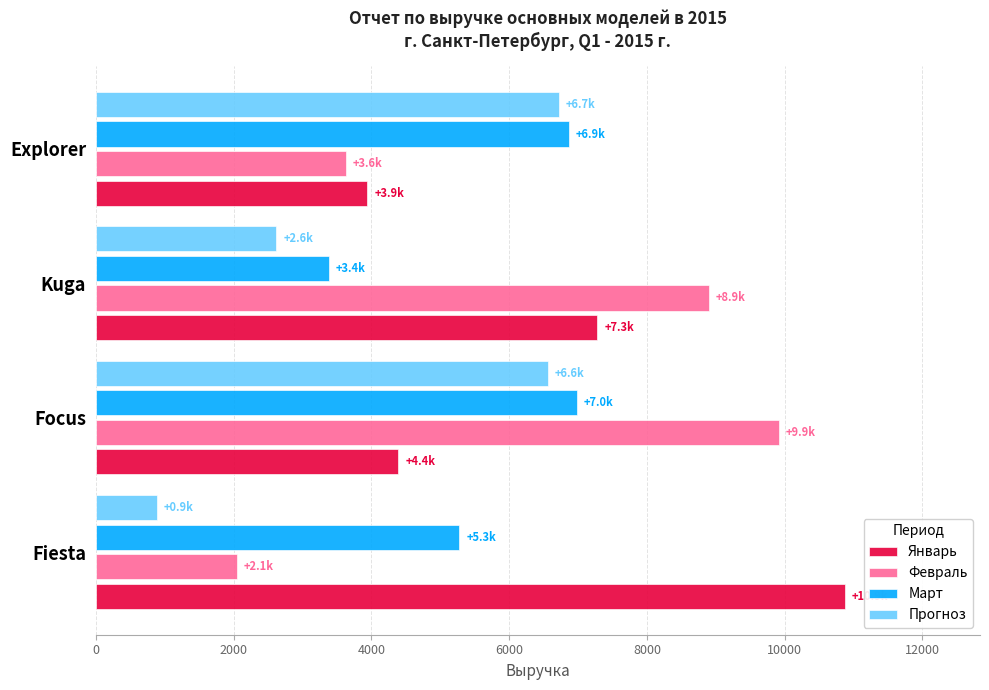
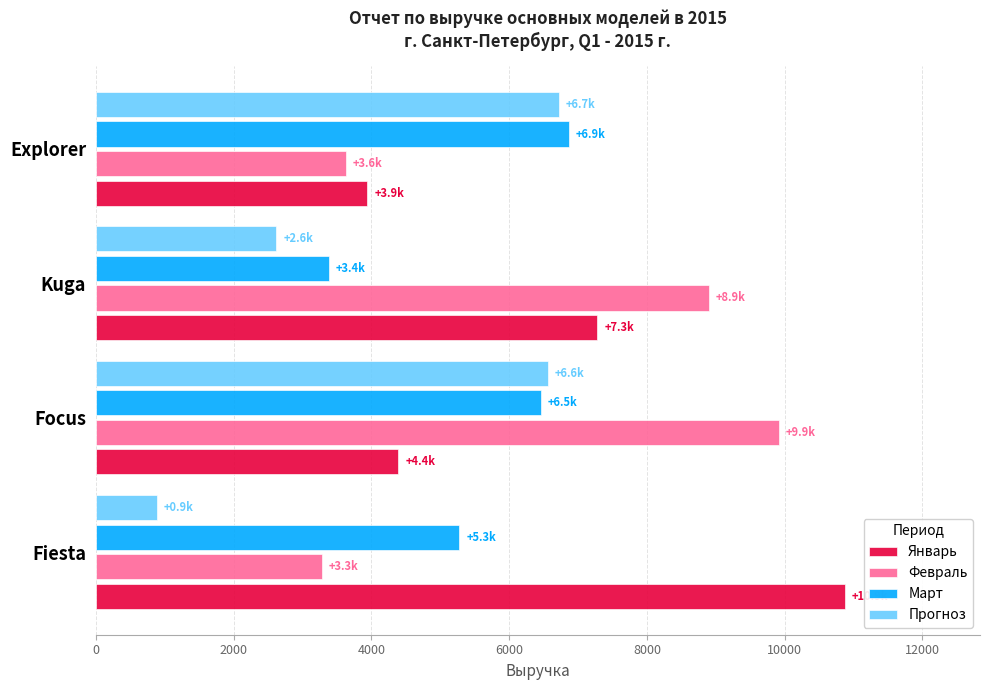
Март, Focus: +7.0k -> +6.5k
Февраль, Fiesta: +2.1k -> +3.3k
